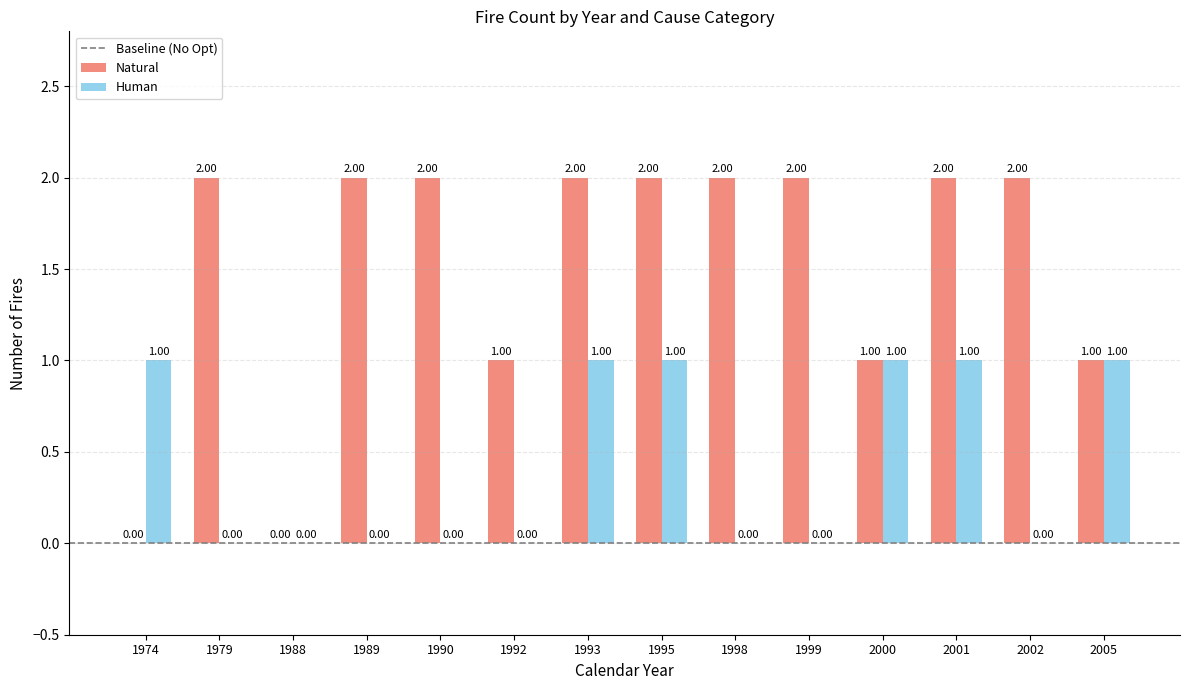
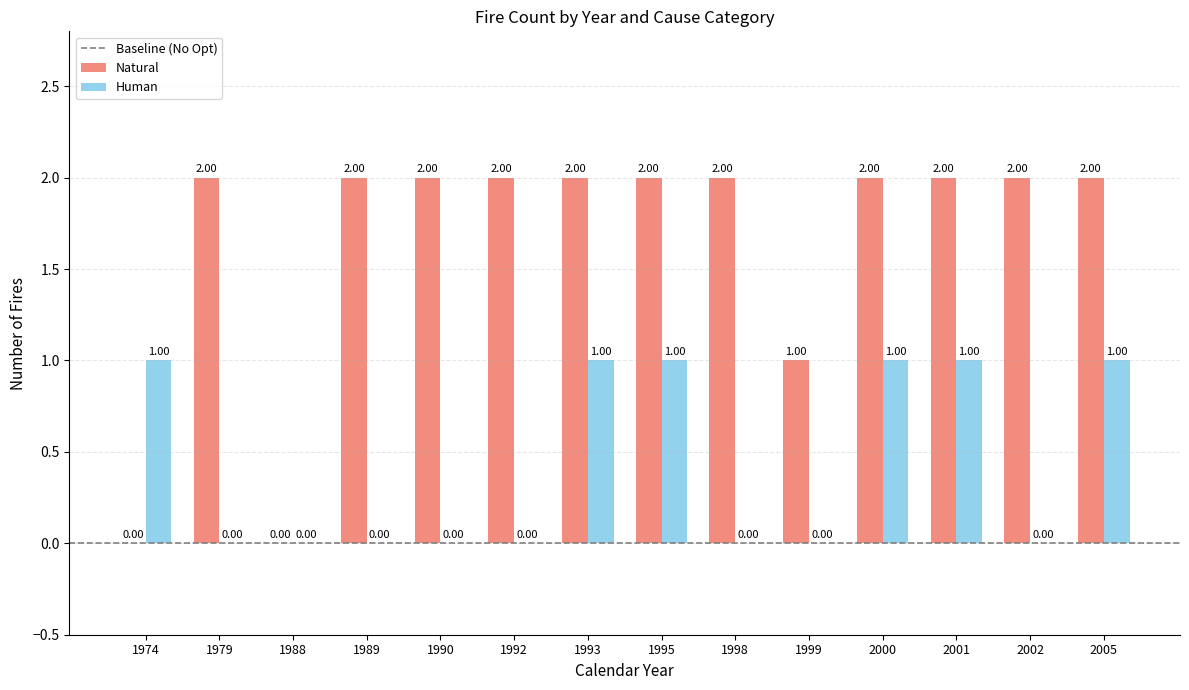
Natural, 1992: 1.00 -> 2.00
Natural, 1999: 2.00 -> 1.00
Natural, 2000: 1.00 -> 2.00
Natural, 2005: 1.00 -> 2.00
